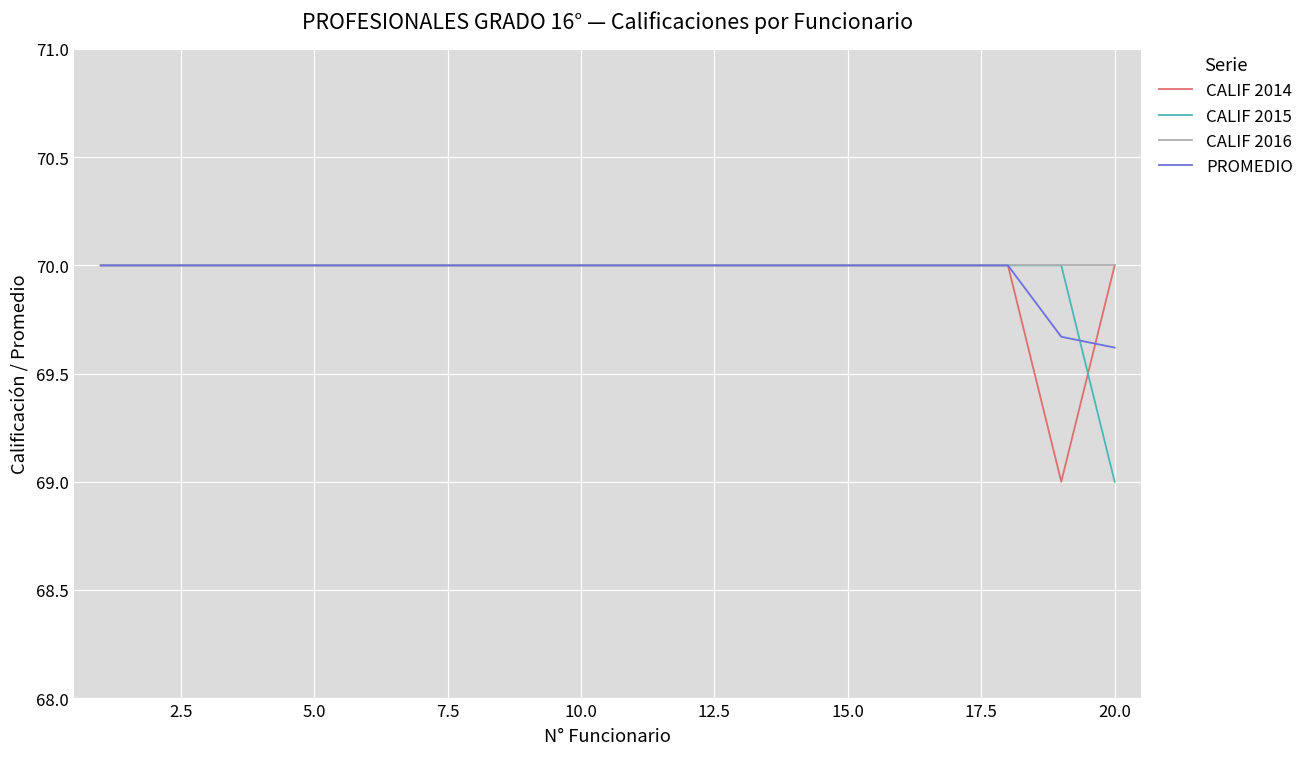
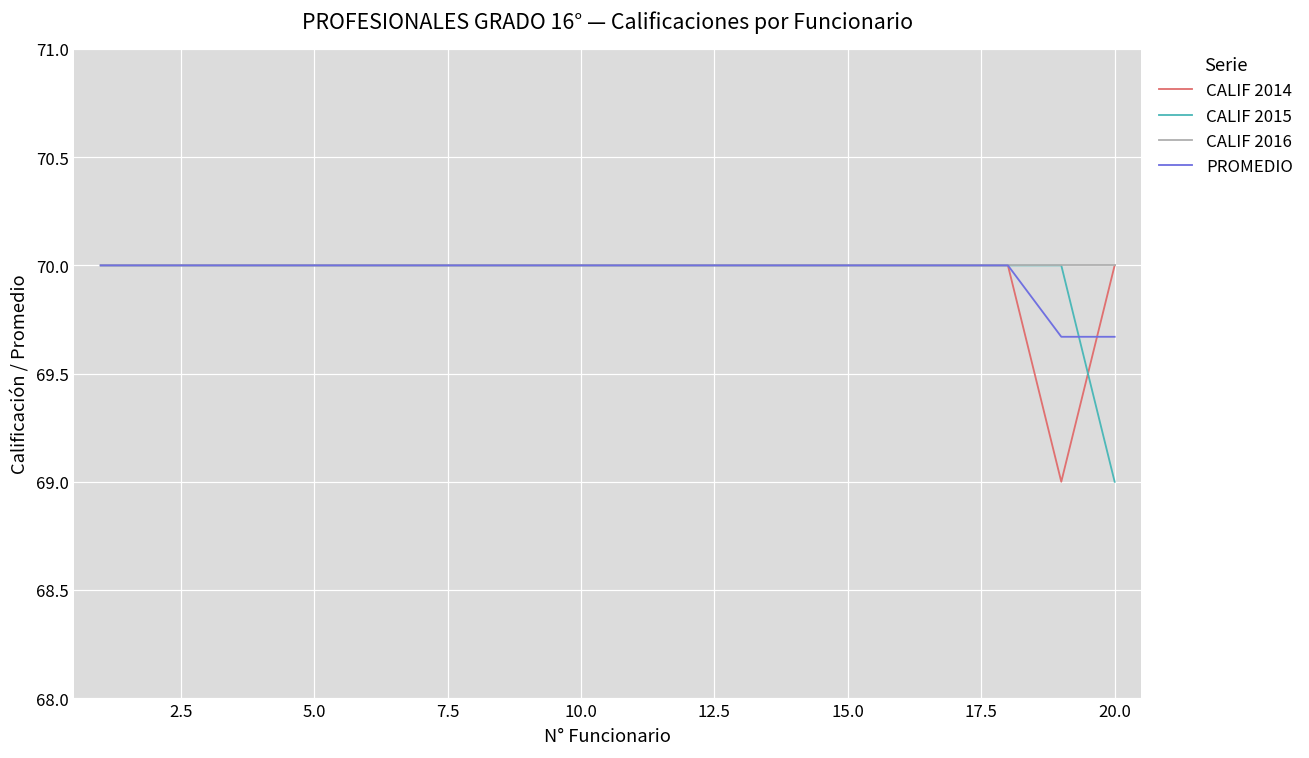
PROMEDIO, 20.0: 69.62 -> 69.67
